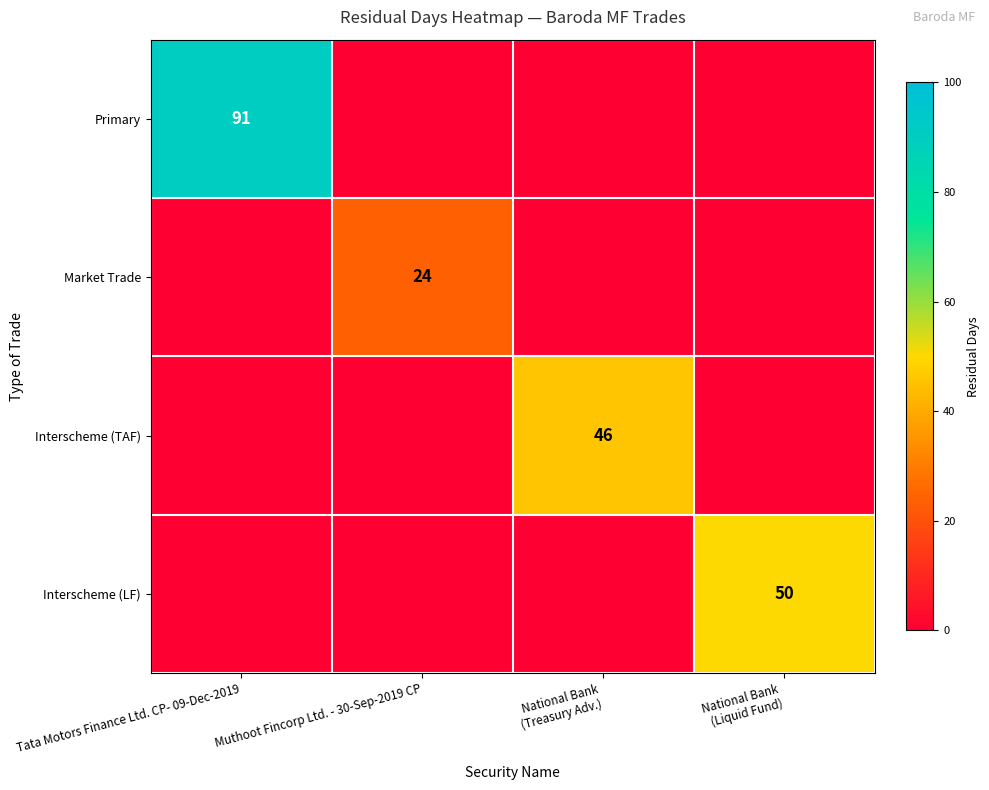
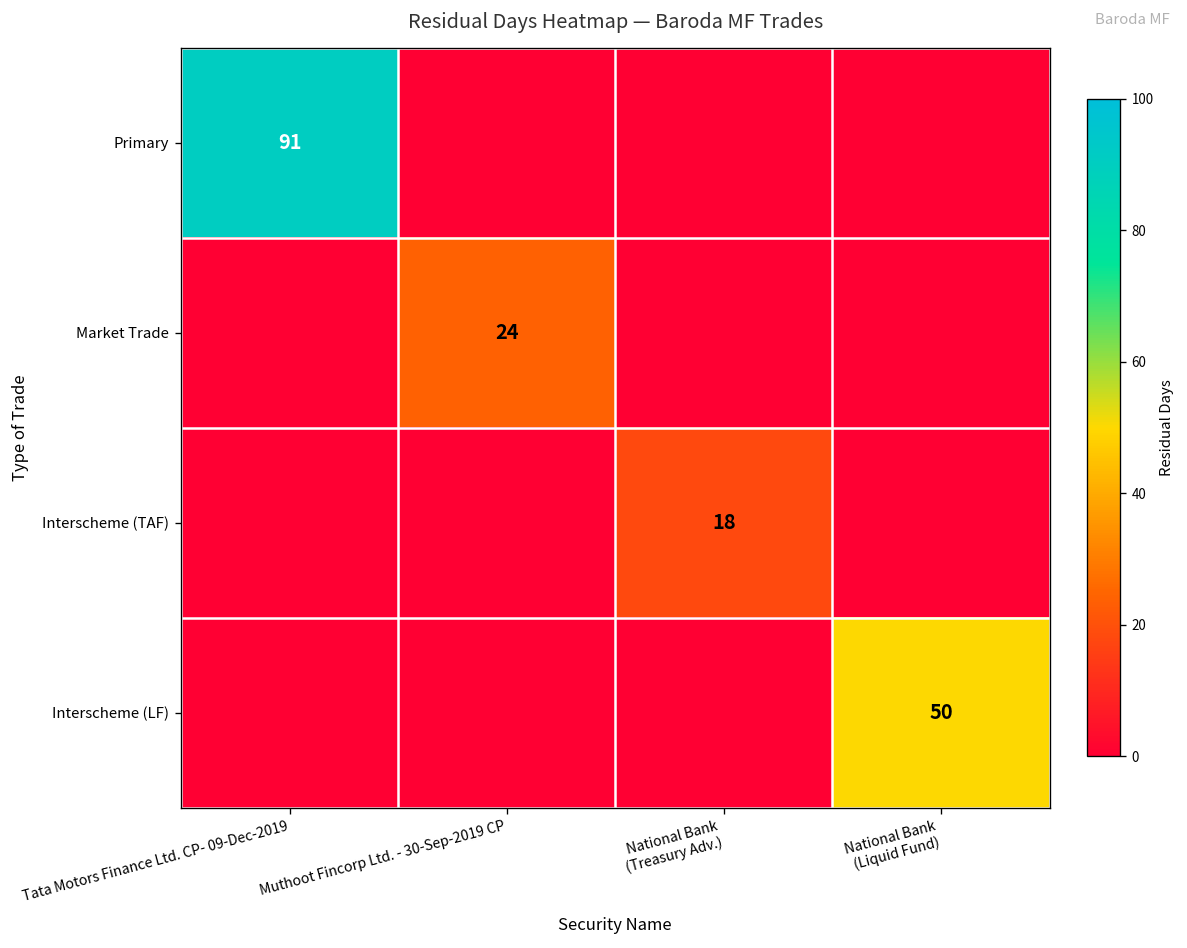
Interscheme (TAF), National Bank (Treasury Adv.): 46 -> 18
